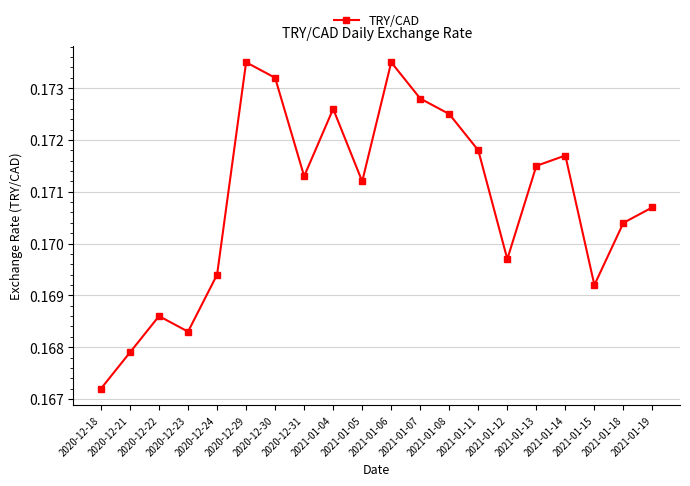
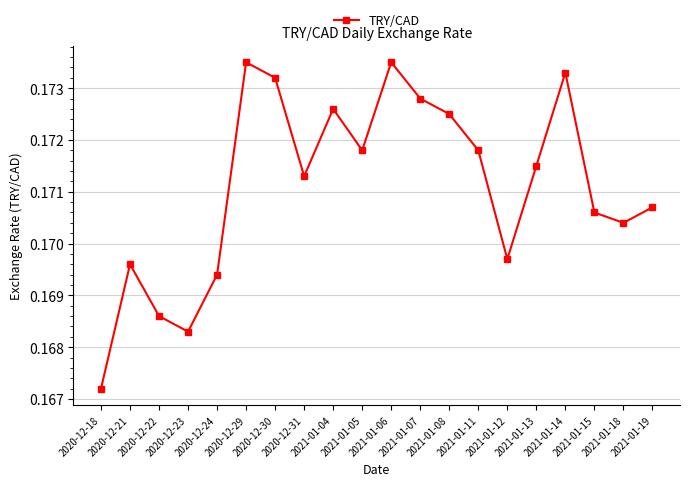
2020-12-21: 0.1679 -> 0.1696
2021-01-05: 0.1712 -> 0.1718
2021-01-14: 0.1717 -> 0.1733
2021-01-15: 0.1692 -> 0.1706
